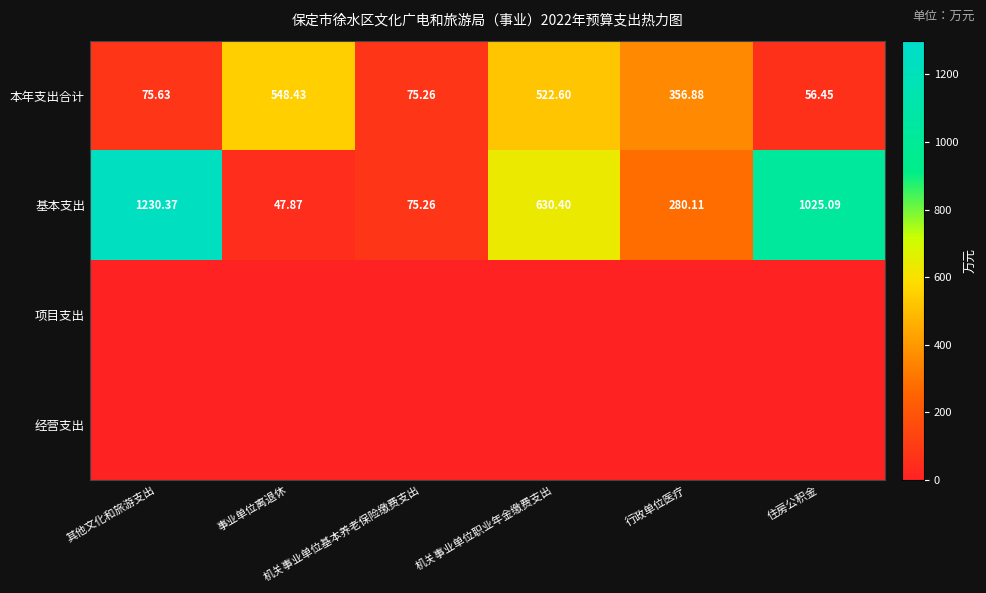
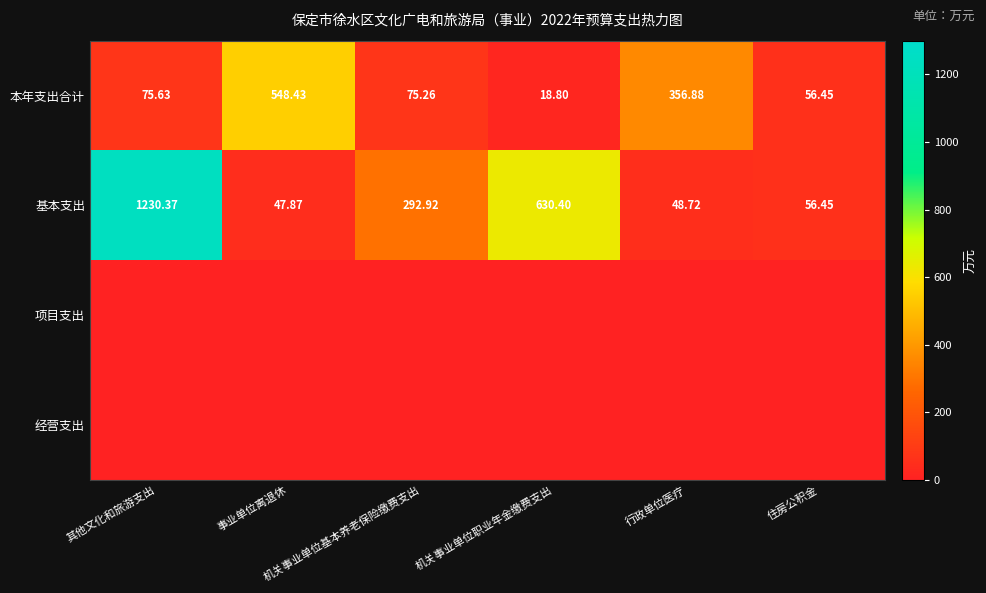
本年支出合计, 机关事业单位职业年金缴费支出: 522.60 -> 18.80
基本支出, 机关事业单位基本养老保险缴费支出: 75.26 -> 292.92
基本支出, 行政单位医疗: 280.11 -> 48.72
基本支出, 住房公积金: 1025.09 -> 56.45
